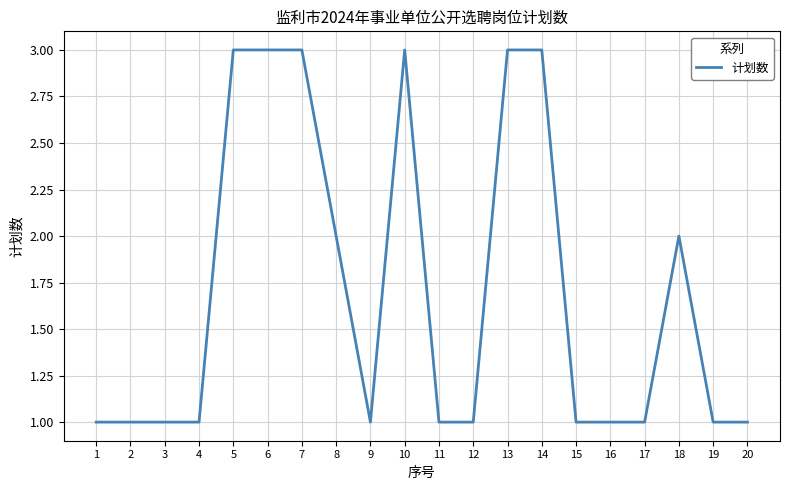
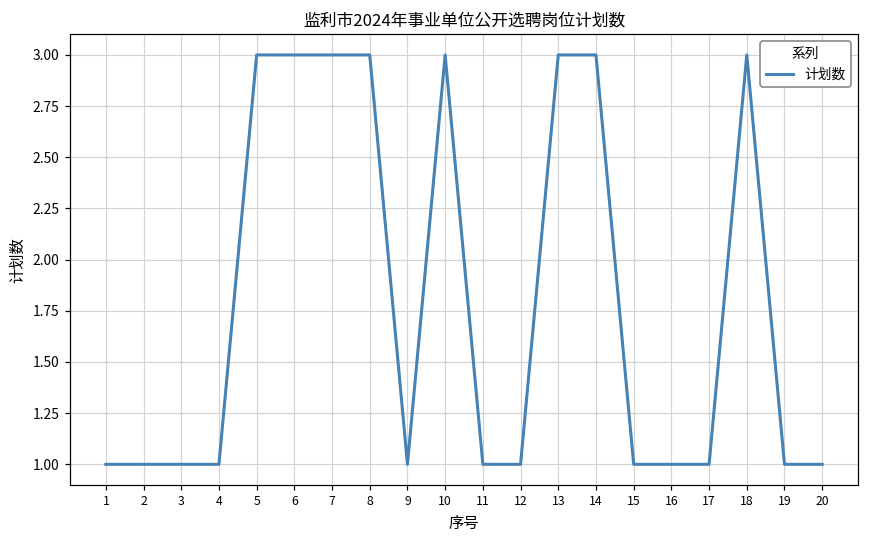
8: 2 -> 3
18: 2 -> 3
